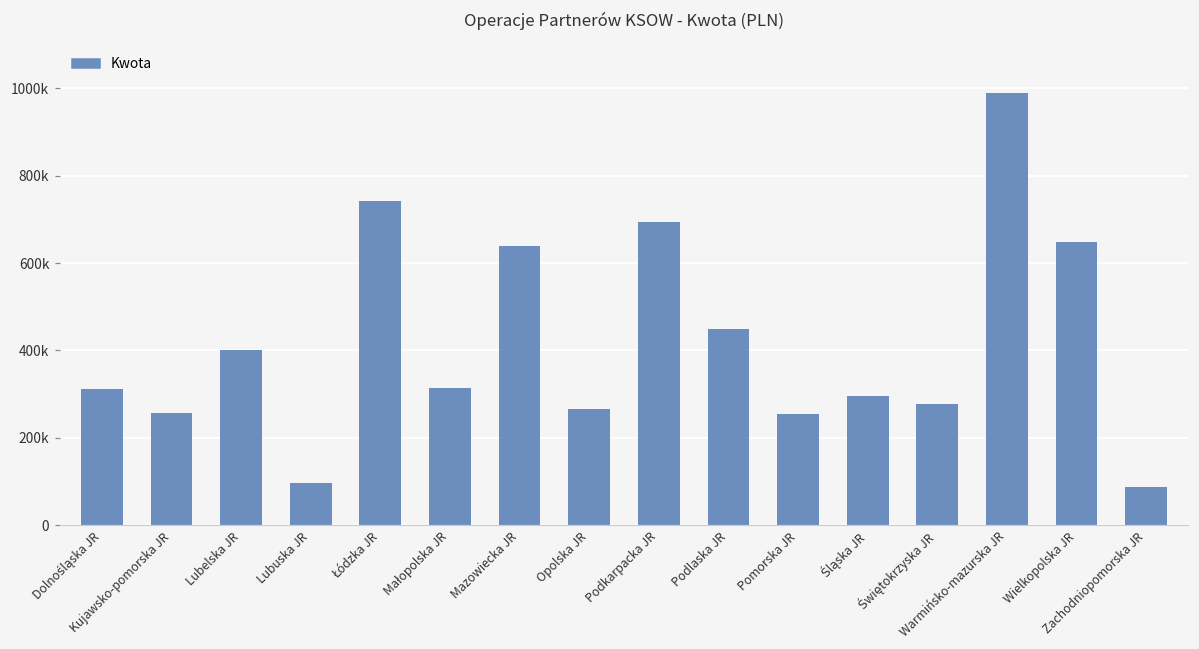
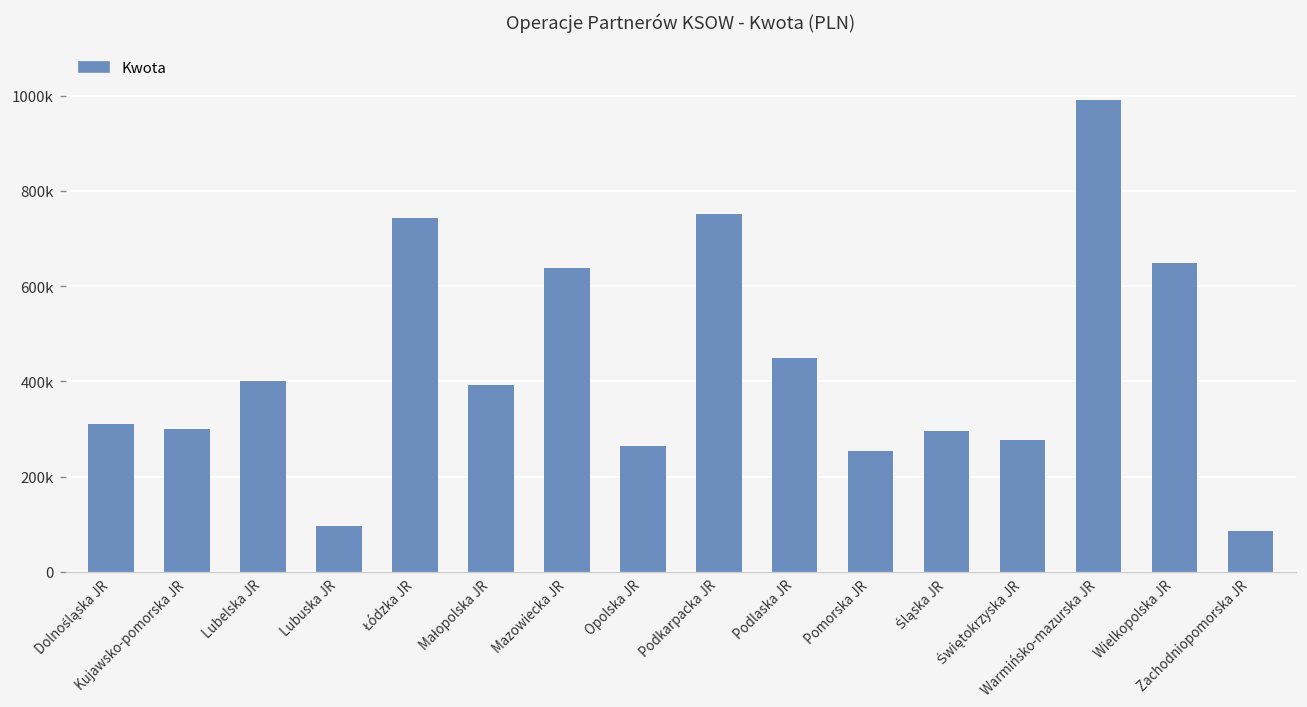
Kujawsko-pomorska JR: 260000 -> 300000
Małopolska JR: 310000 -> 390000
Podkarpacka JR: 690000 -> 750000
